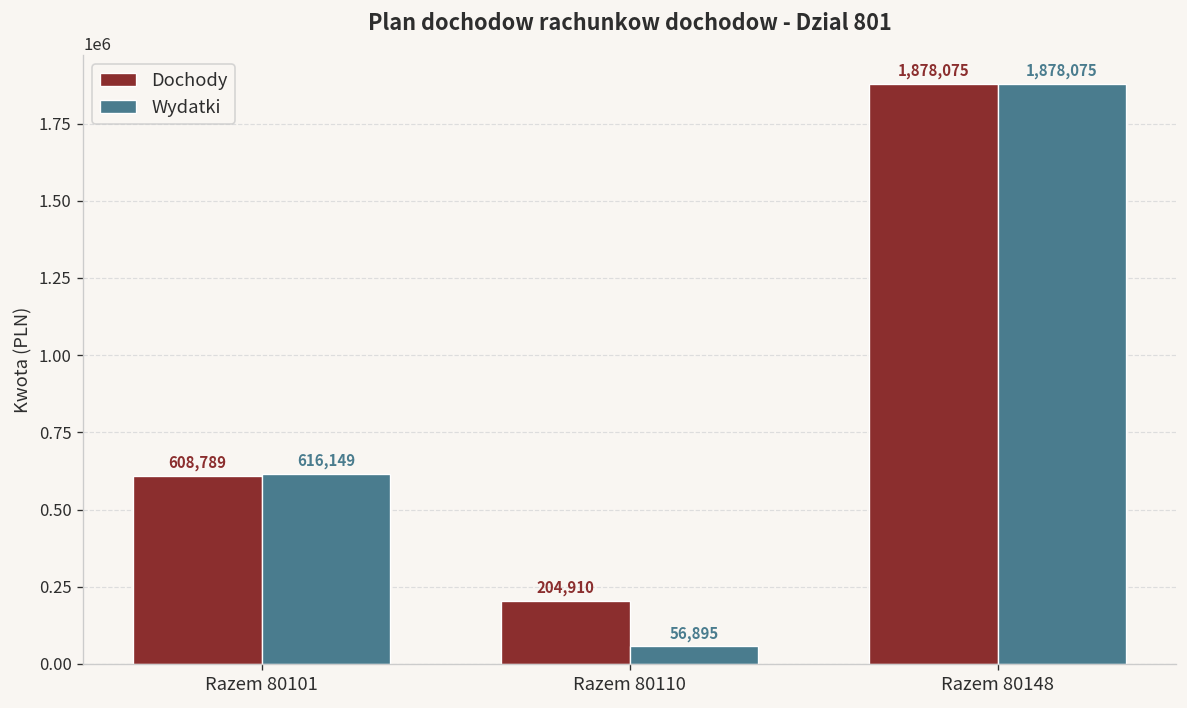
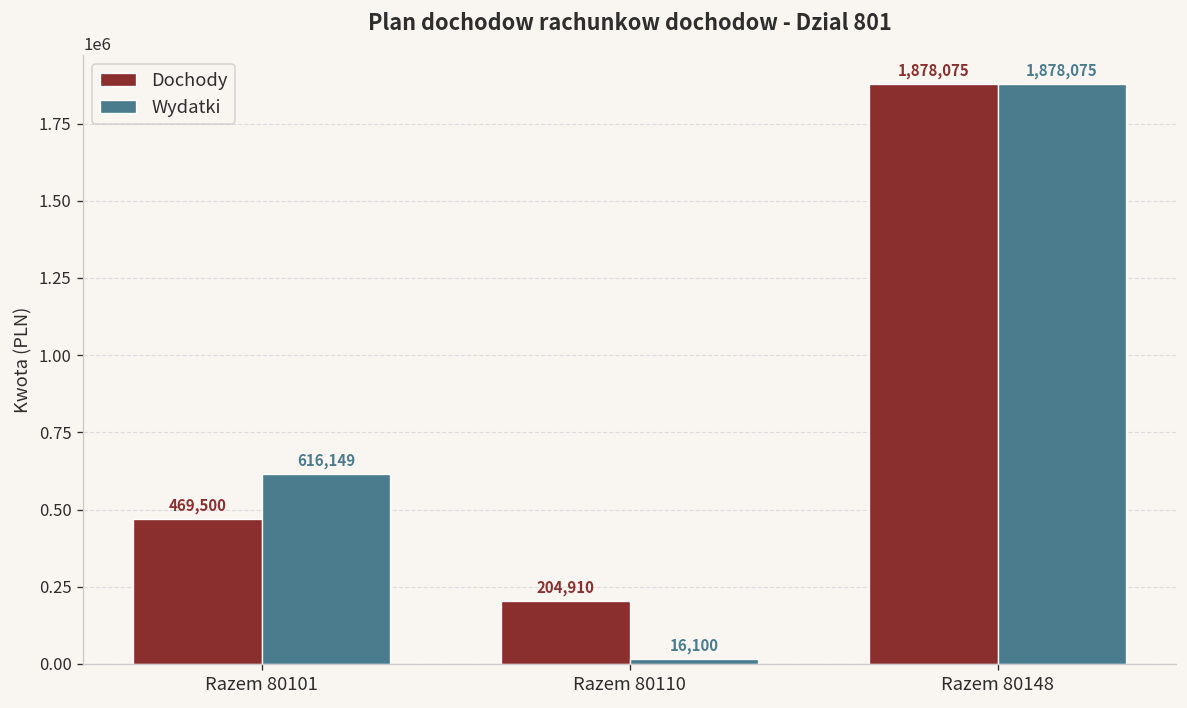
Dochody, Razem 80101: 608,789 -> 469,500
Wydatki, Razem 80110: 56,895 -> 16,100
